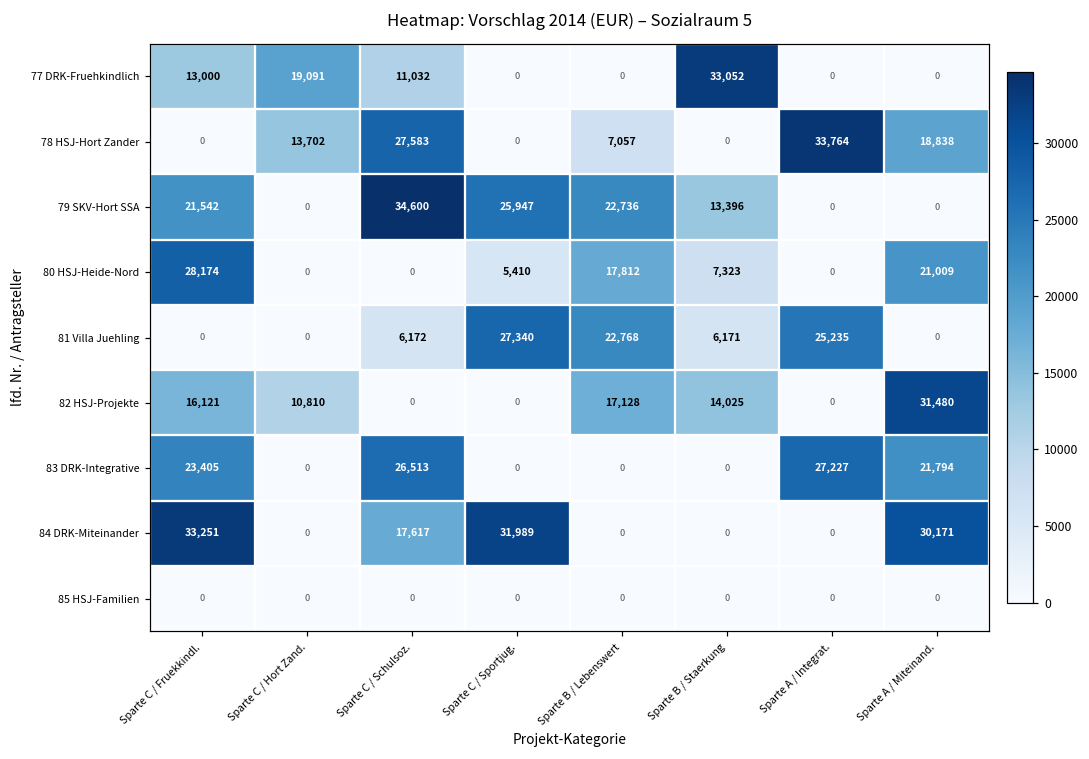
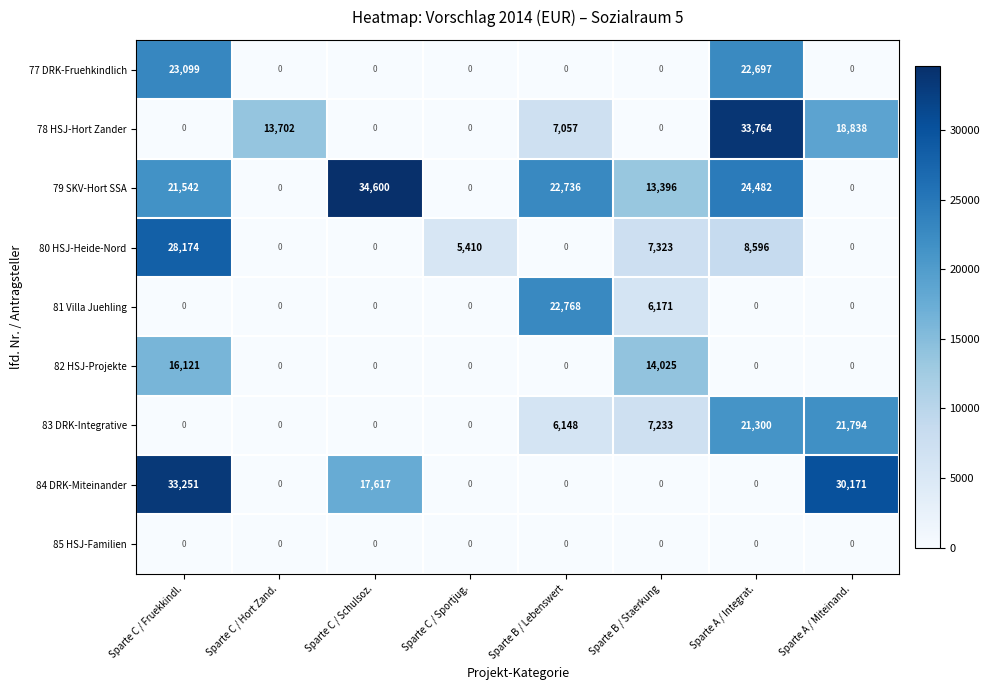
77 DRK-Fruehkindlich, Sparte C / Fruekkindl.: 13,000 -> 23,099
77 DRK-Fruehkindlich, Sparte C / Hort Zand.: 19,091 -> 0
77 DRK-Fruehkindlich, Sparte C / Schulsoz.: 11,032 -> 0
77 DRK-Fruehkindlich, Sparte B / Staerkung: 33,052 -> 0
77 DRK-Fruehkindlich, Sparte A / Integrat.: 0 -> 22,697
78 HSJ-Hort Zander, Sparte C / Schulsoz.: 27,583 -> 0
79 SKV-Hort SSA, Sparte C / Sportjug.: 25,947 -> 0
79 SKV-Hort SSA, Sparte A / Integrat.: 0 -> 24,482
80 HSJ-Heide-Nord, Sparte B / Lebenswert: 17,812 -> 0
80 HSJ-Heide-Nord, Sparte A / Integrat.: 0 -> 8,596
80 HSJ-Heide-Nord, Sparte A / Miteinand.: 21,009 -> 0
81 Villa Juehling, Sparte C / Schulsoz.: 6,172 -> 0
81 Villa Juehling, Sparte C / Sportjug.: 27,340 -> 0
81 Villa Juehling, Sparte A / Integrat.: 25,235 -> 0
82 HSJ-Projekte, Sparte C / Hort Zand.: 10,810 -> 0
82 HSJ-Projekte, Sparte B / Lebenswert: 17,128 -> 0
82 HSJ-Projekte, Sparte A / Miteinand.: 31,480 -> 0
83 DRK-Integrative, Sparte C / Fruekkindl.: 23,405 -> 0
83 DRK-Integrative, Sparte C / Schulsoz.: 26,513 -> 0
83 DRK-Integrative, Sparte B / Lebenswert: 0 -> 6,148
83 DRK-Integrative, Sparte B / Staerkung: 0 -> 7,233
83 DRK-Integrative, Sparte A / Integrat.: 27,227 -> 21,300
84 DRK-Miteinander, Sparte C / Sportjug.: 31,989 -> 0
